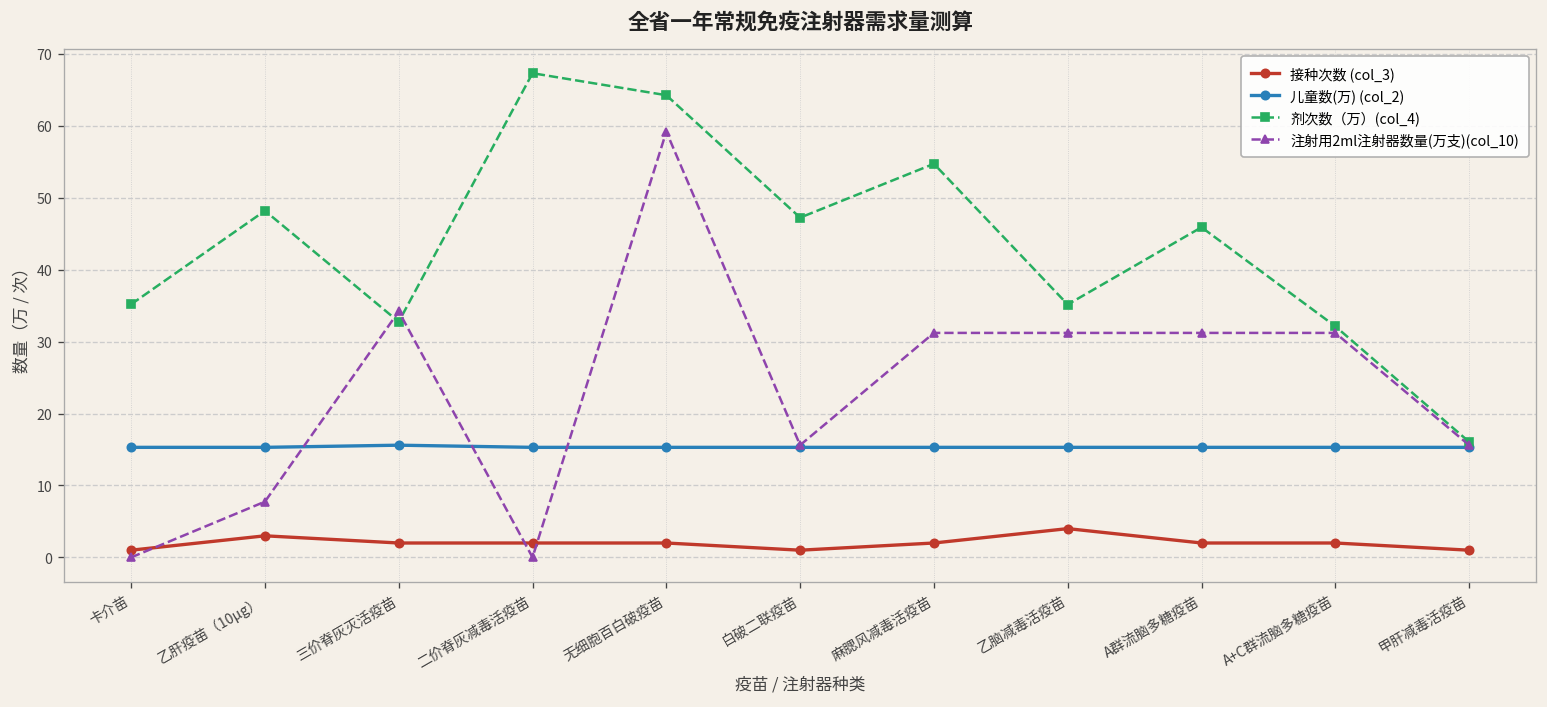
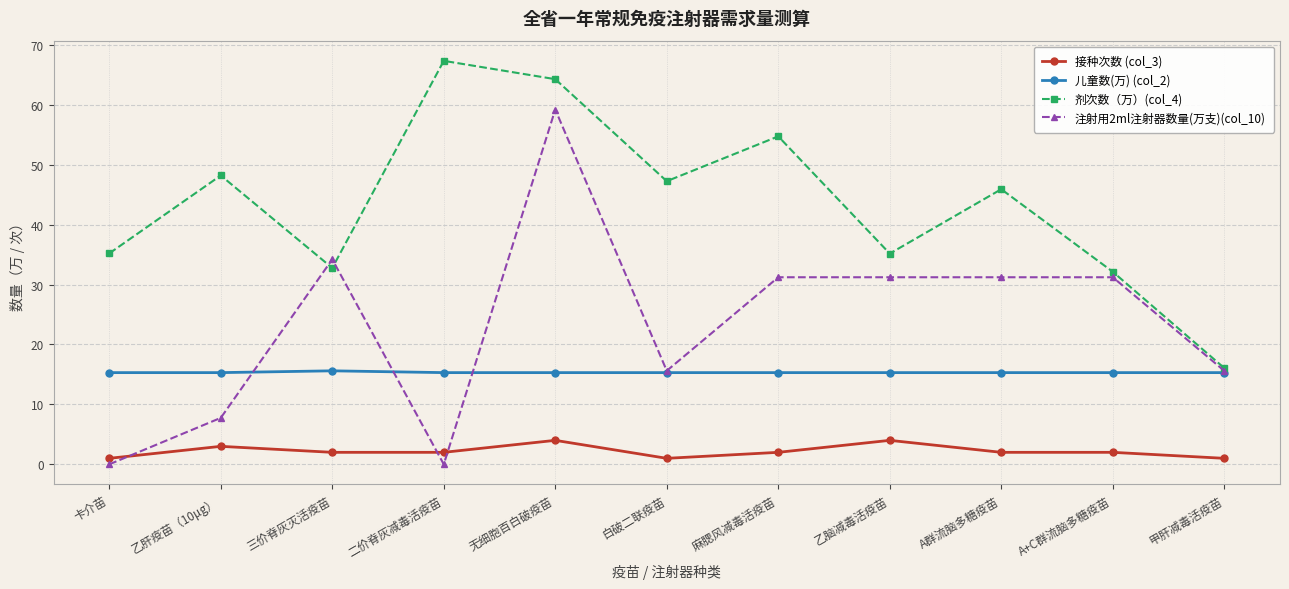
接种次数 (col_3), 无细胞百白破疫苗: 2 -> 4
